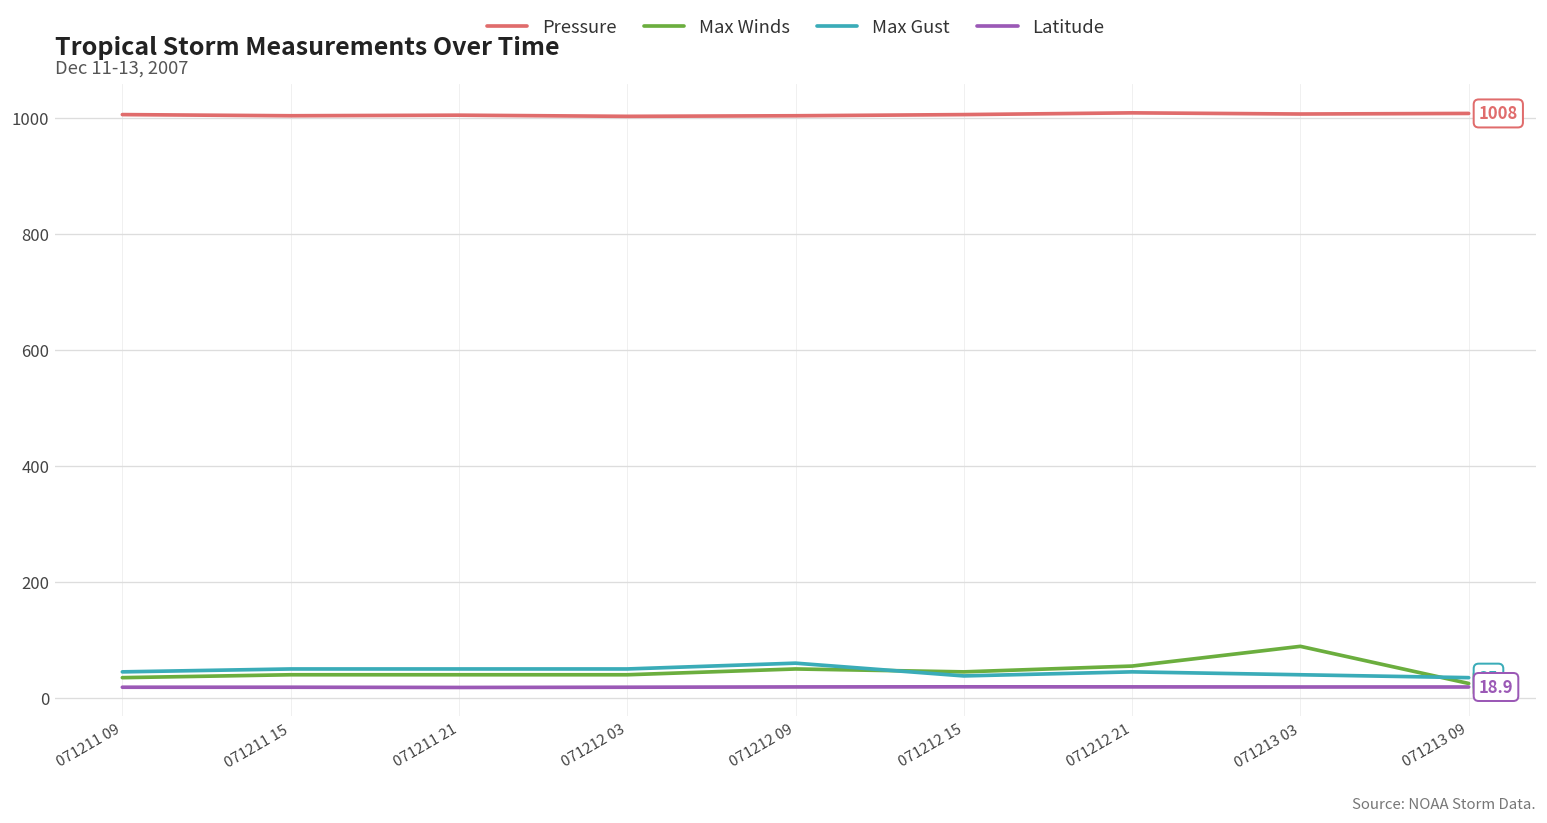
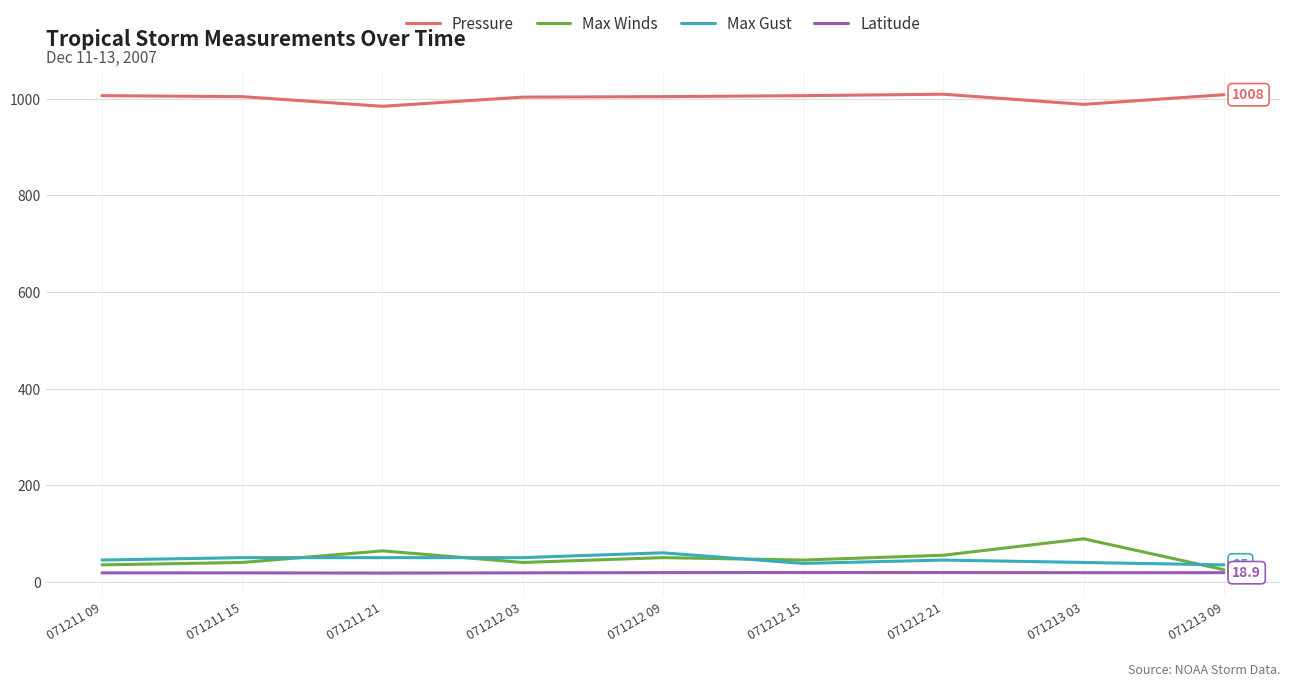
Pressure, 071211 21: 1010 -> 980
Max Winds, 071211 21: 40 -> 60
Pressure, 071213 03: 1010 -> 990
